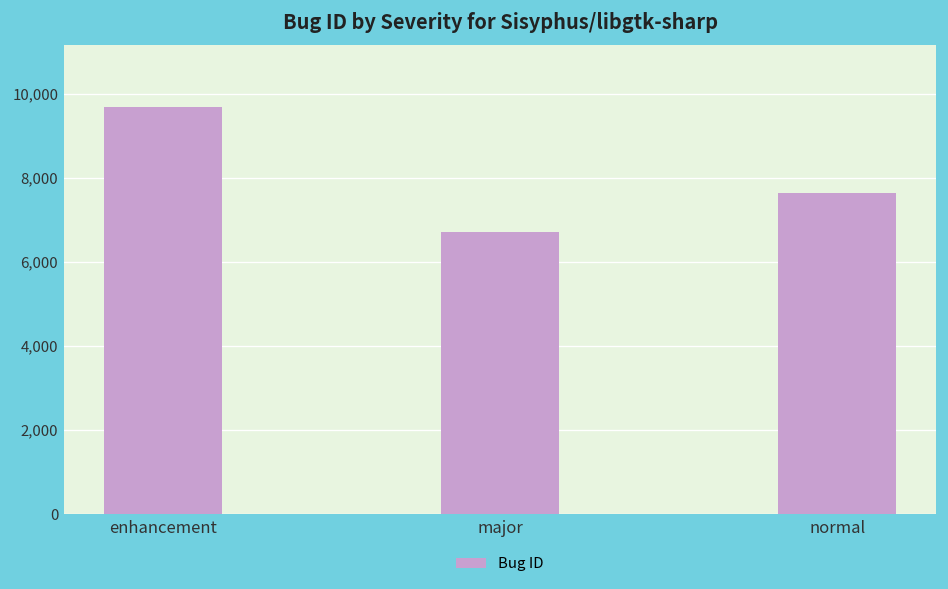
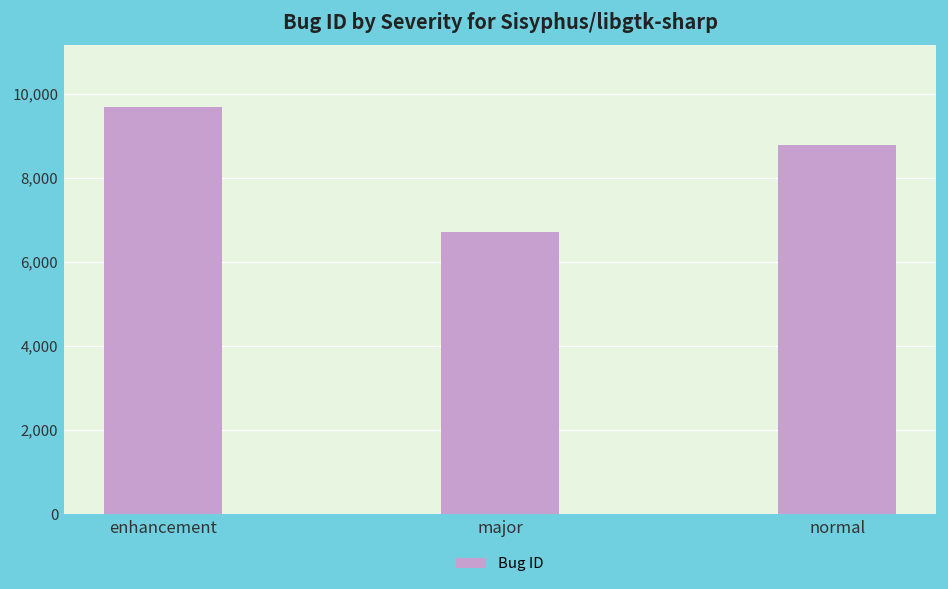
normal: 7,600 -> 8,800
